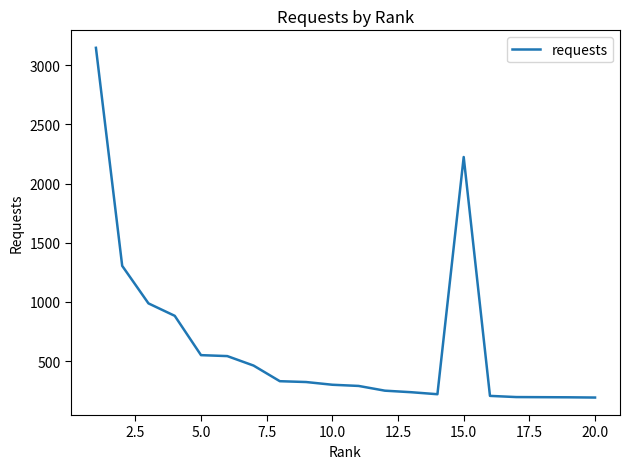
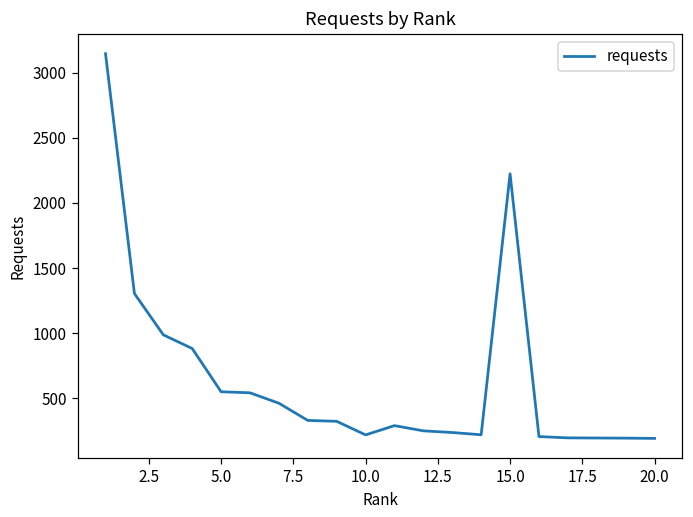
10.0: 300 -> 220
